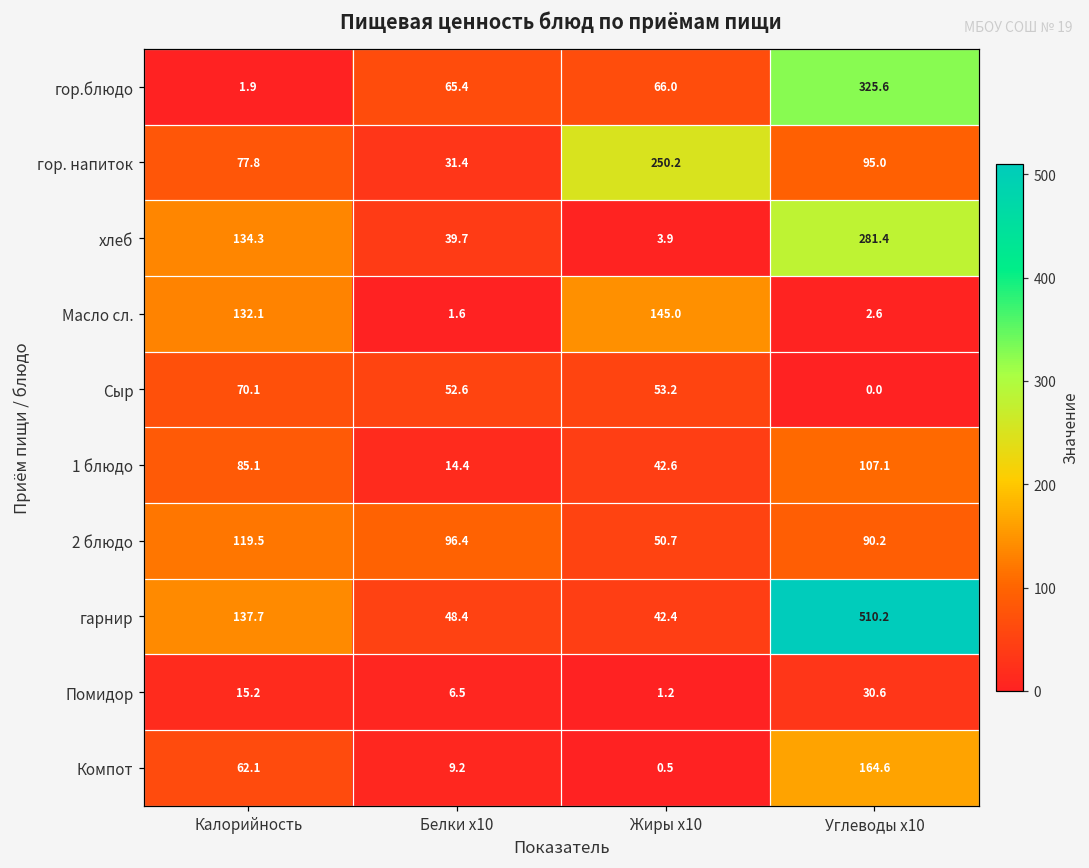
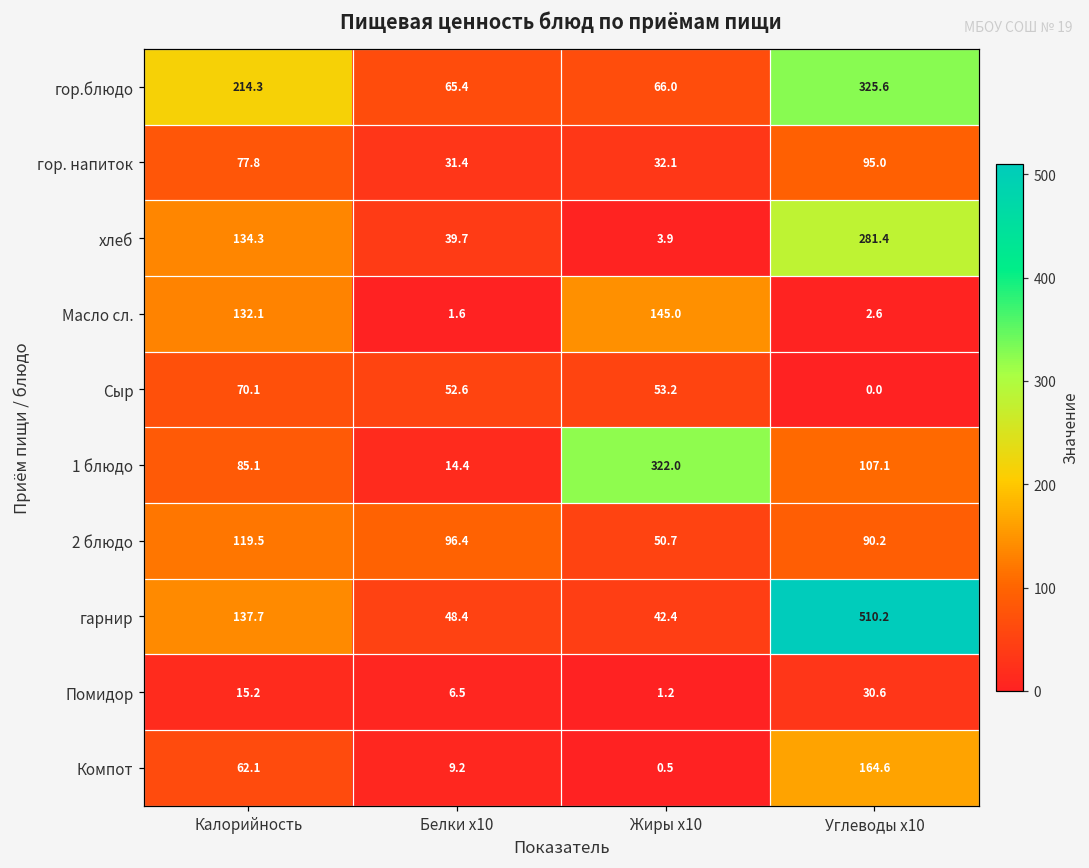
гор.блюдо, Калорийность: 1.9 -> 214.3
гор. напиток, Жиры x10: 250.2 -> 32.1
1 блюдо, Жиры x10: 42.6 -> 322.0
